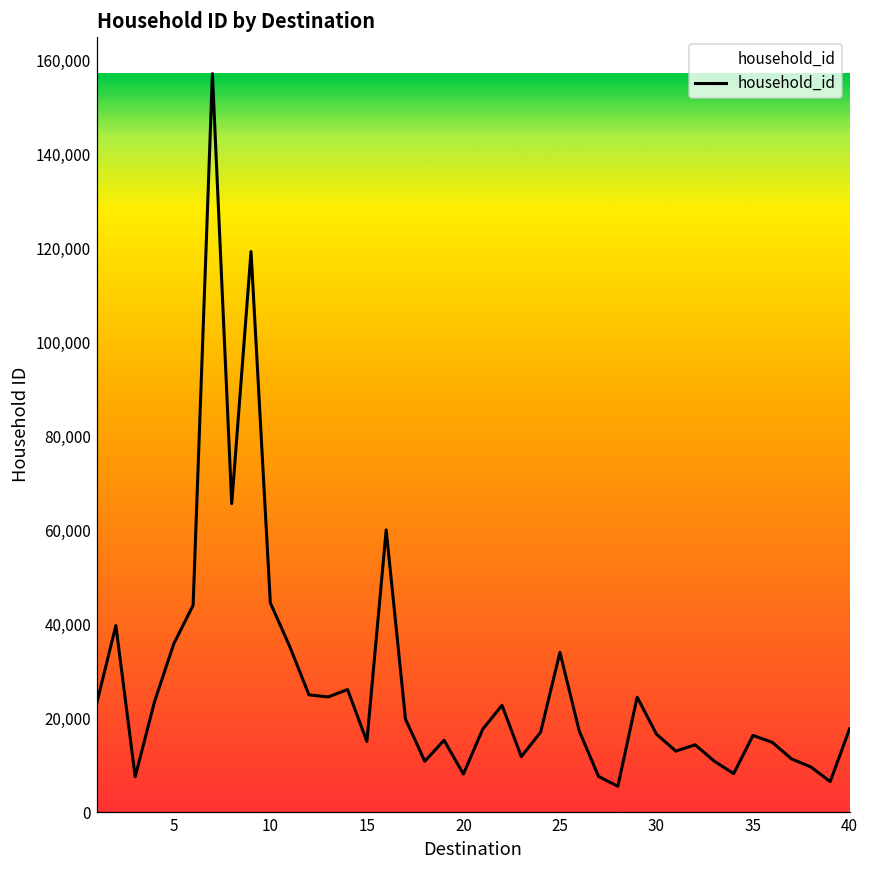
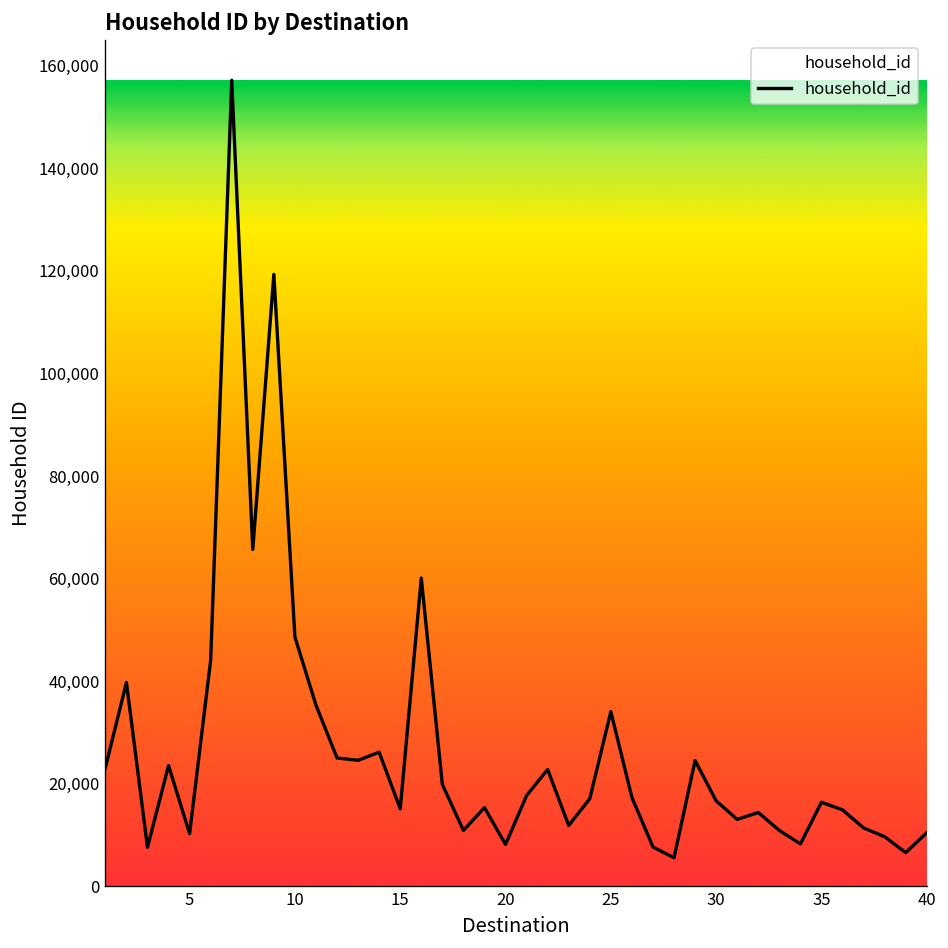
5: 36,000 -> 10,000
10: 45,000 -> 49,000
40: 18,000 -> 10,000
